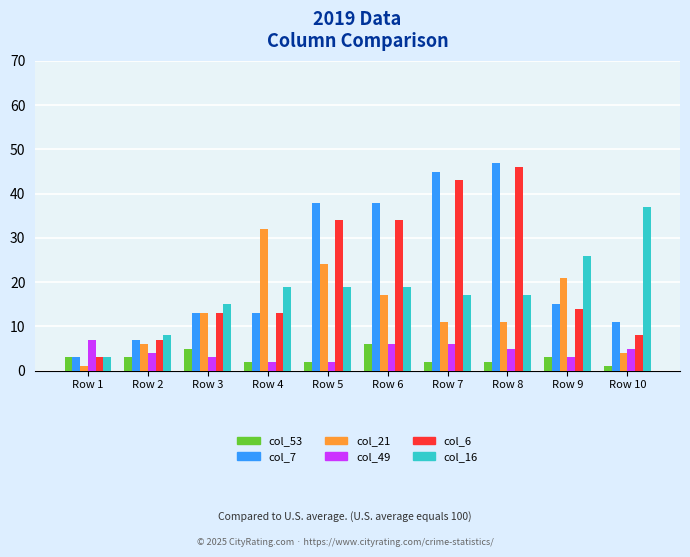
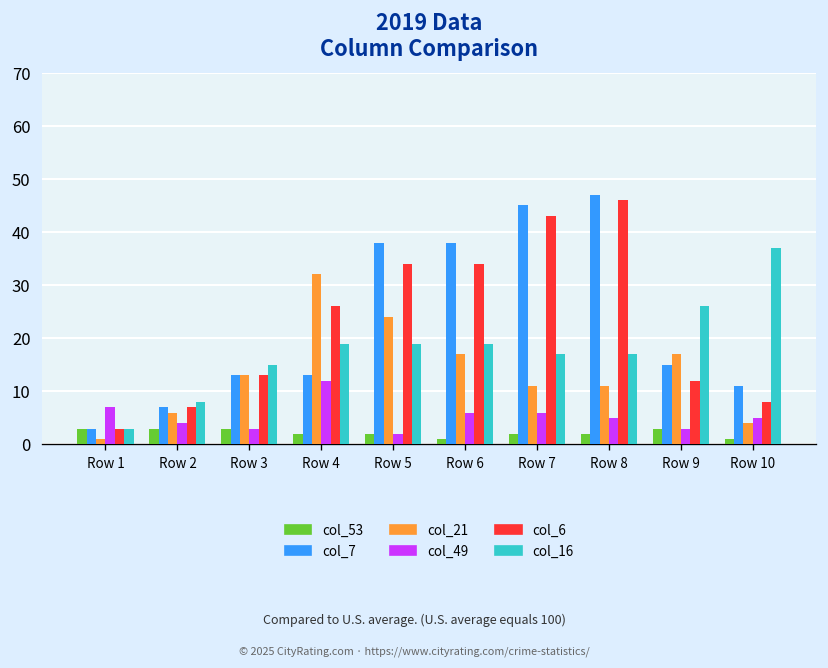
col_53, Row 3: 5 -> 3
col_49, Row 4: 2 -> 12
col_6, Row 4: 13 -> 26
col_53, Row 6: 6 -> 1
col_21, Row 9: 21 -> 17
col_6, Row 9: 14 -> 12
